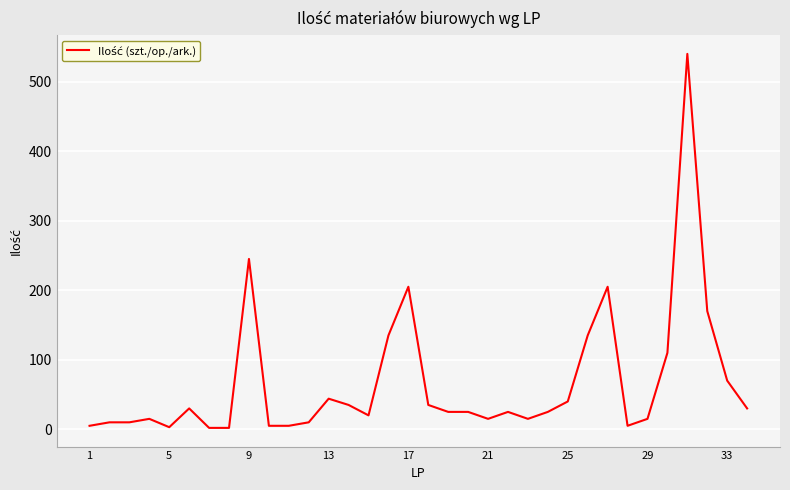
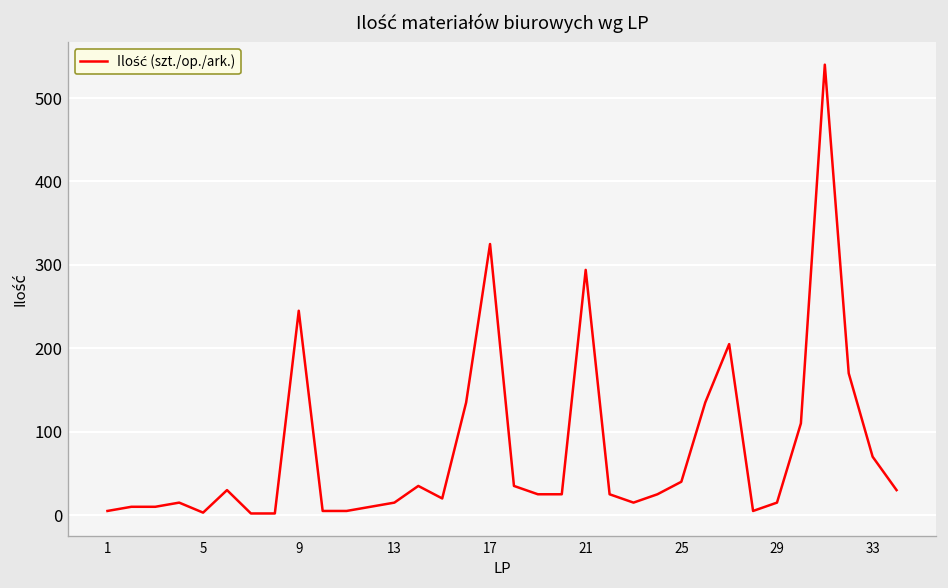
13: 40 -> 20
17: 210 -> 330
21: 20 -> 290
